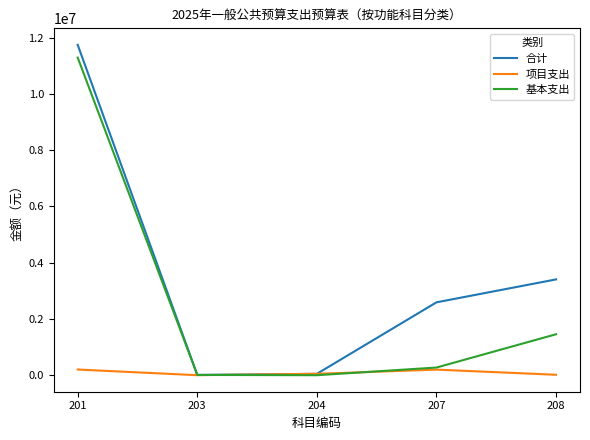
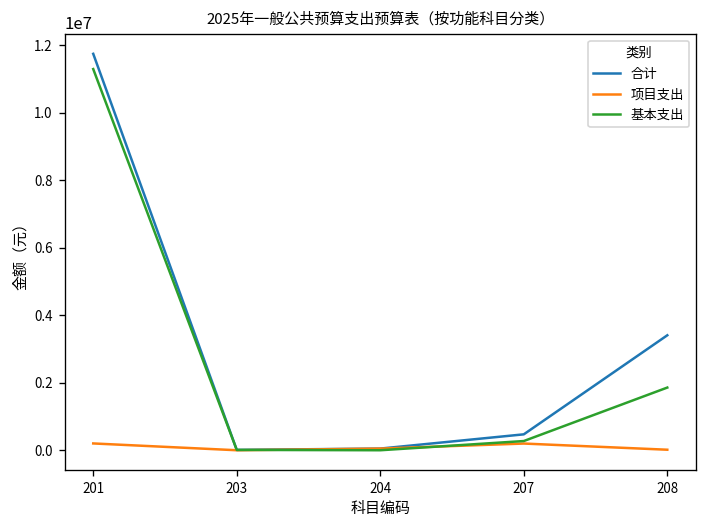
合计, 207: 2600000 -> 500000
基本支出, 208: 1500000 -> 1900000
